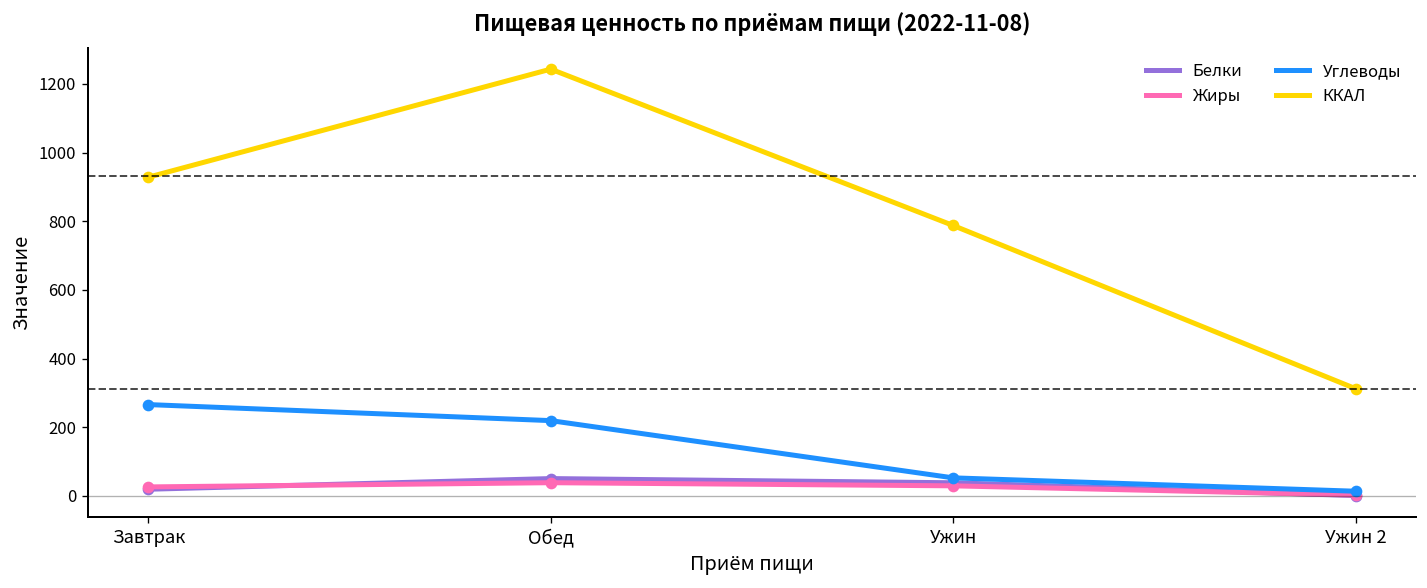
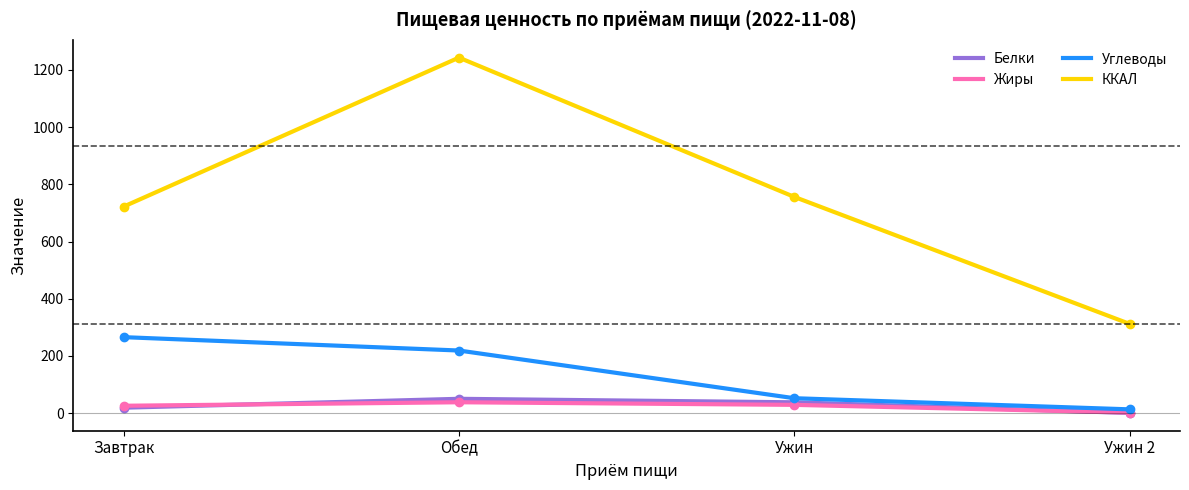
ККАЛ, Завтрак: 930 -> 720
ККАЛ, Ужин: 790 -> 760
